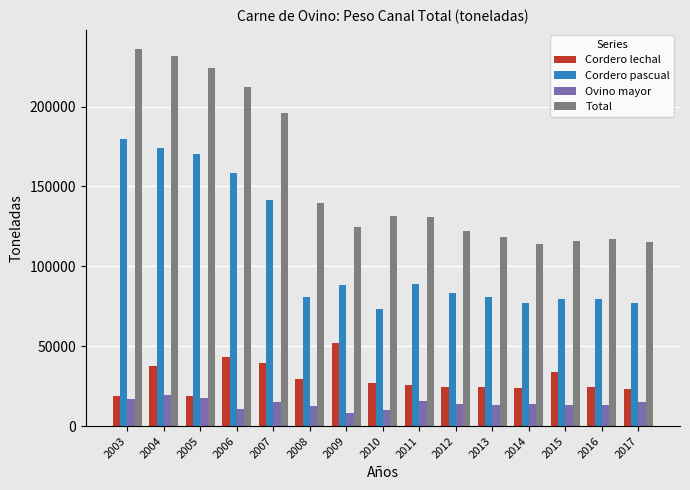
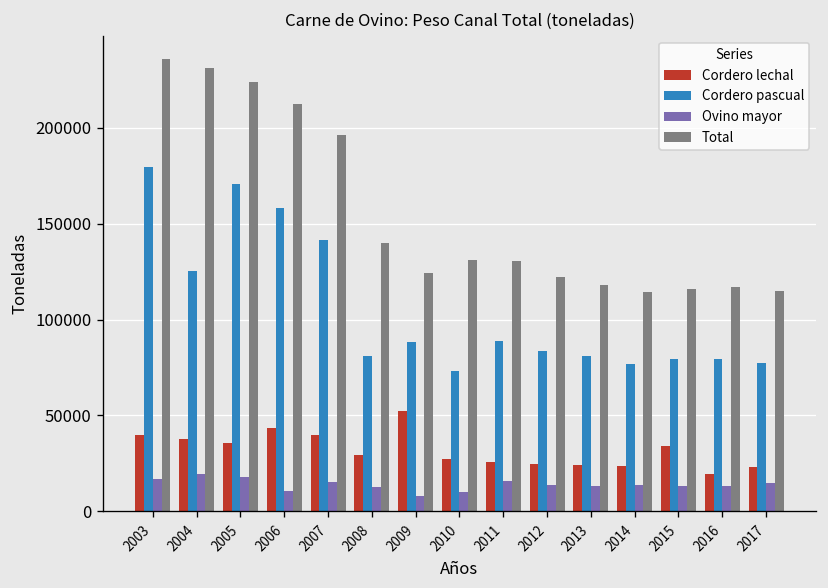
Cordero lechal, 2003: 19000 -> 40000
Cordero pascual, 2004: 174000 -> 126000
Cordero lechal, 2005: 19000 -> 36000
Cordero lechal, 2016: 24000 -> 19000
